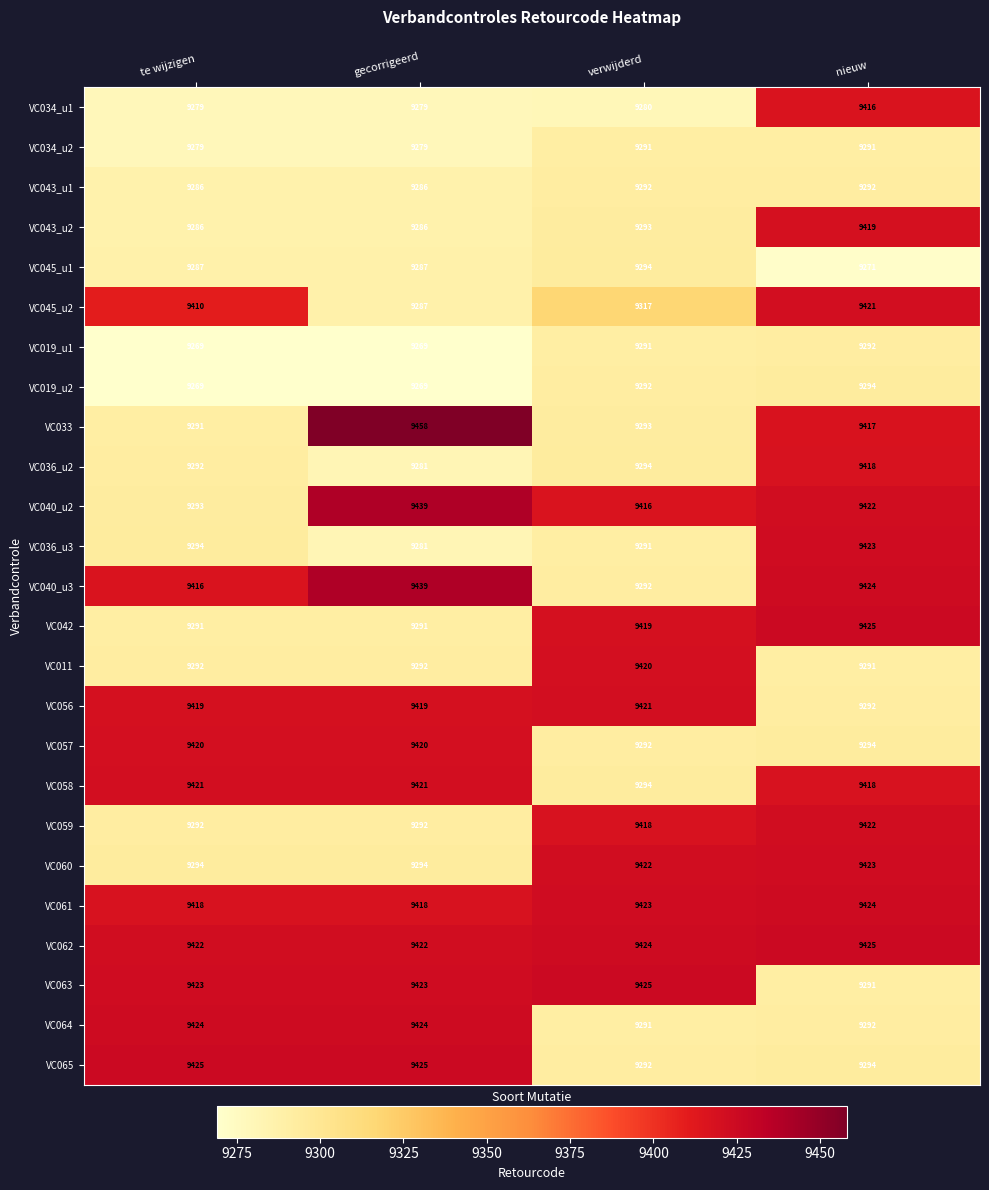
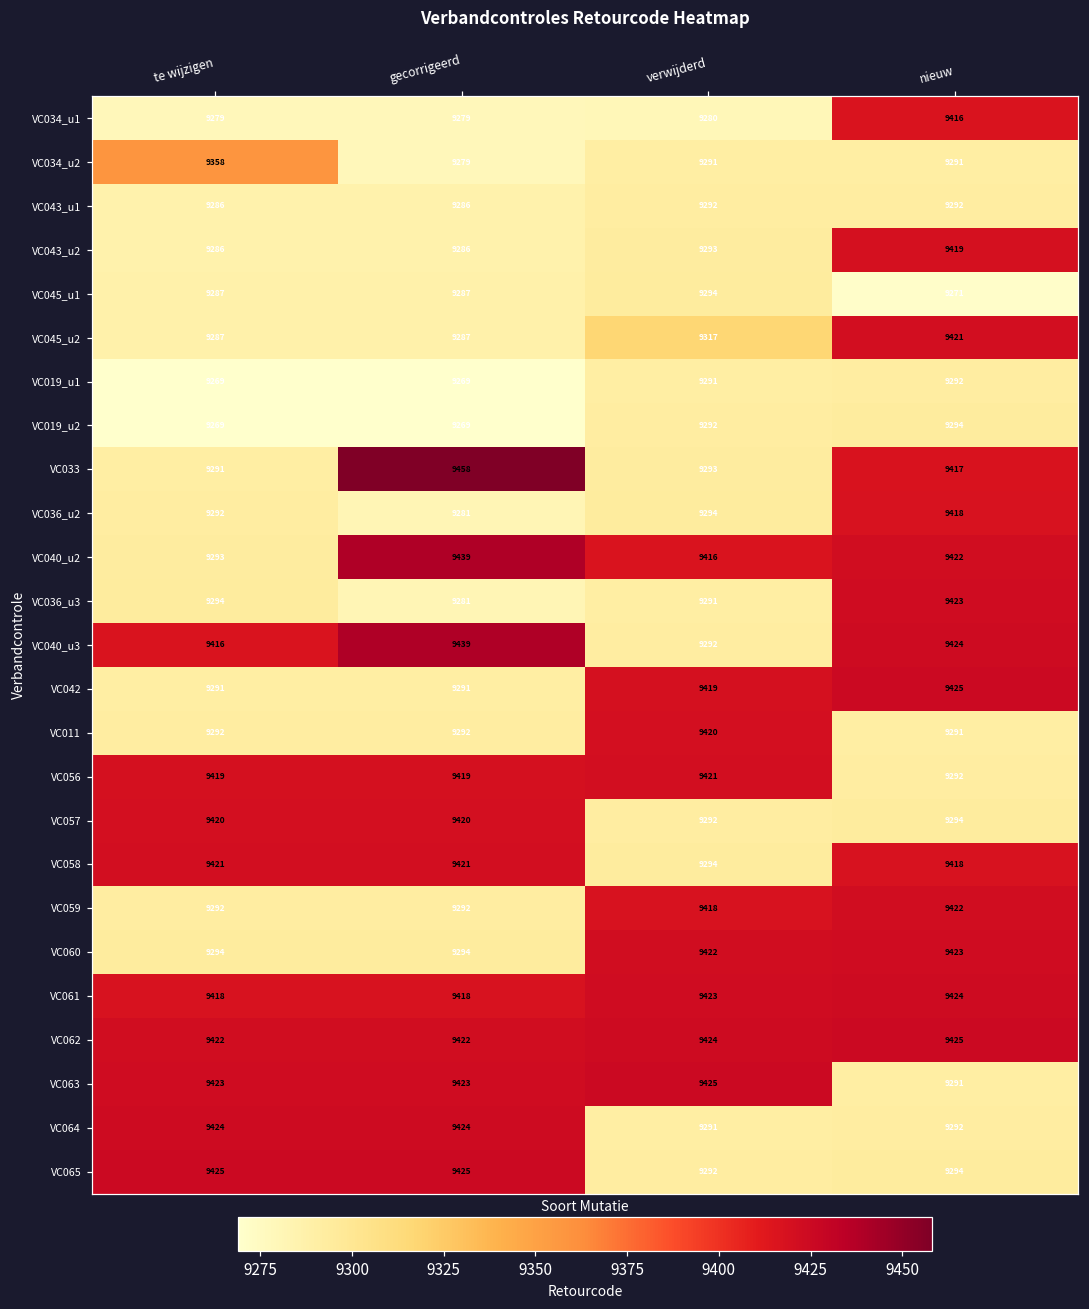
VC034_u2, te wijzigen: 9279 -> 9358
VC045_u2, te wijzigen: 9410 -> 9287
